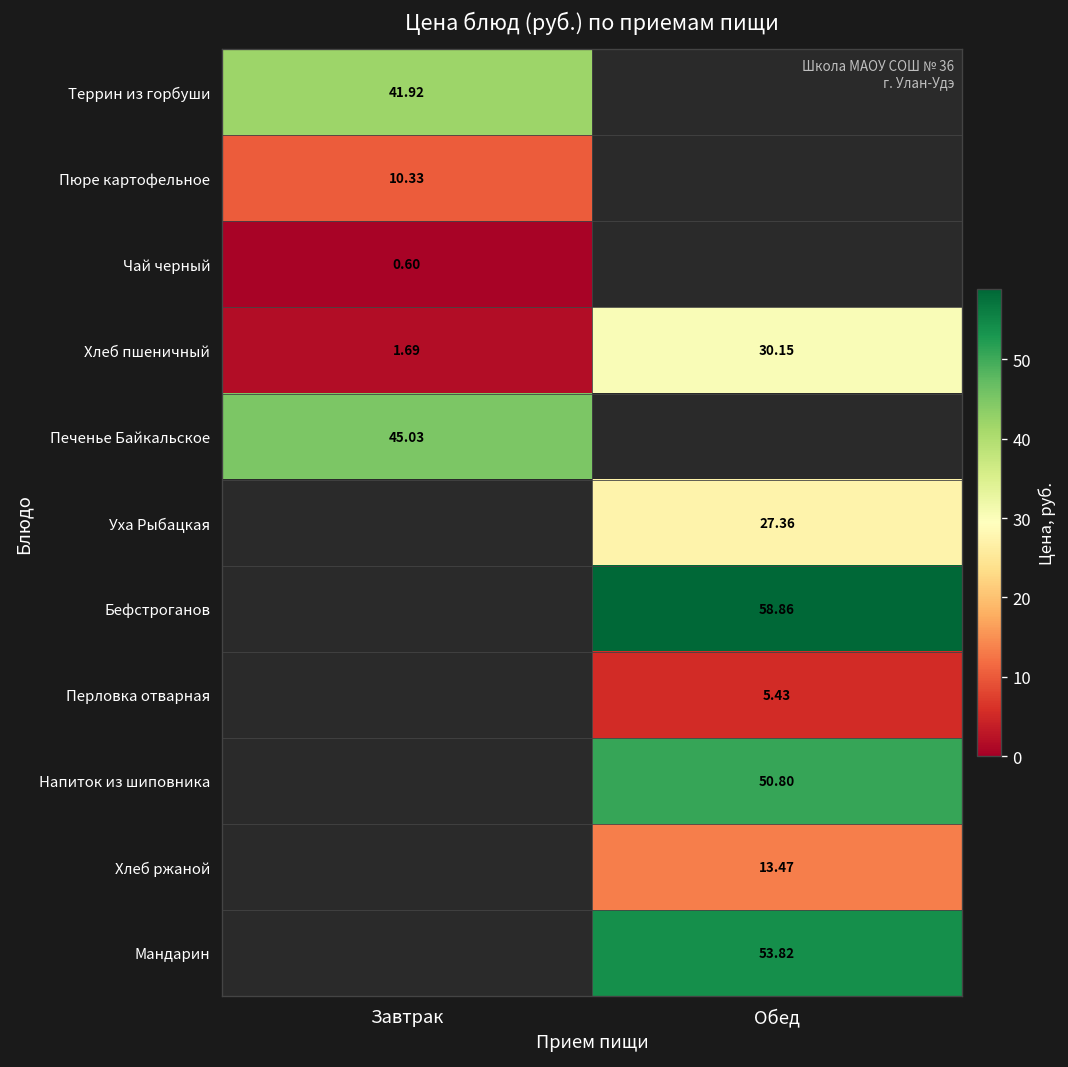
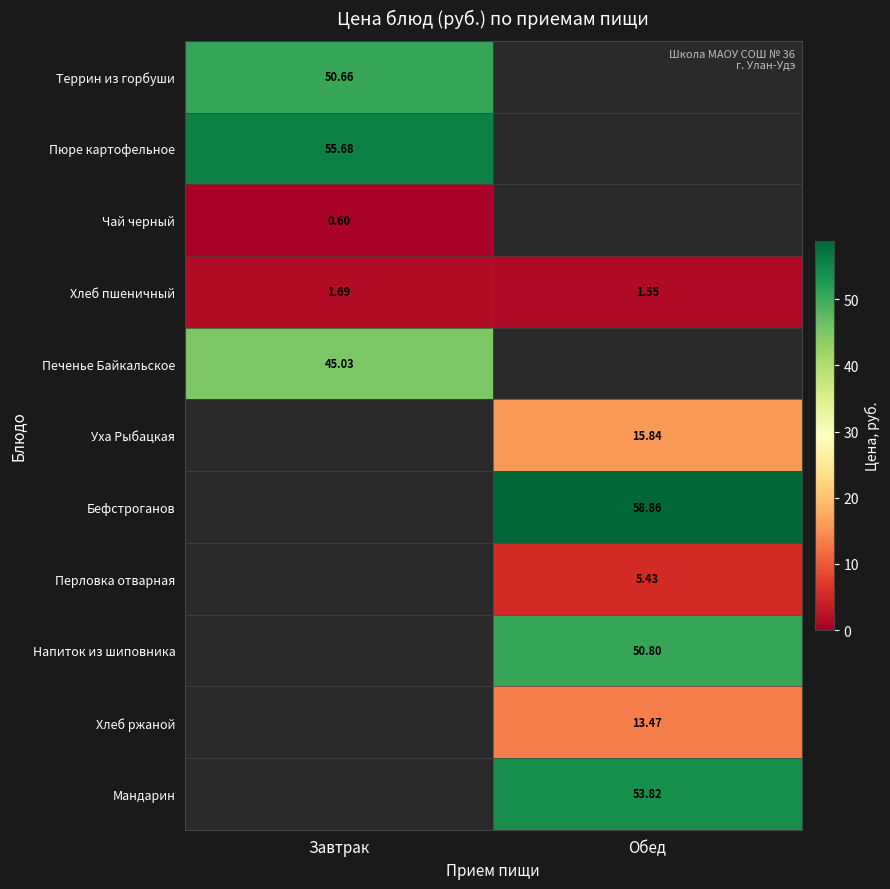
Террин из горбуши, Завтрак: 41.92 -> 50.66
Пюре картофельное, Завтрак: 10.33 -> 55.68
Хлеб пшеничный, Обед: 30.15 -> 1.55
Уха Рыбацкая, Обед: 27.36 -> 15.84
